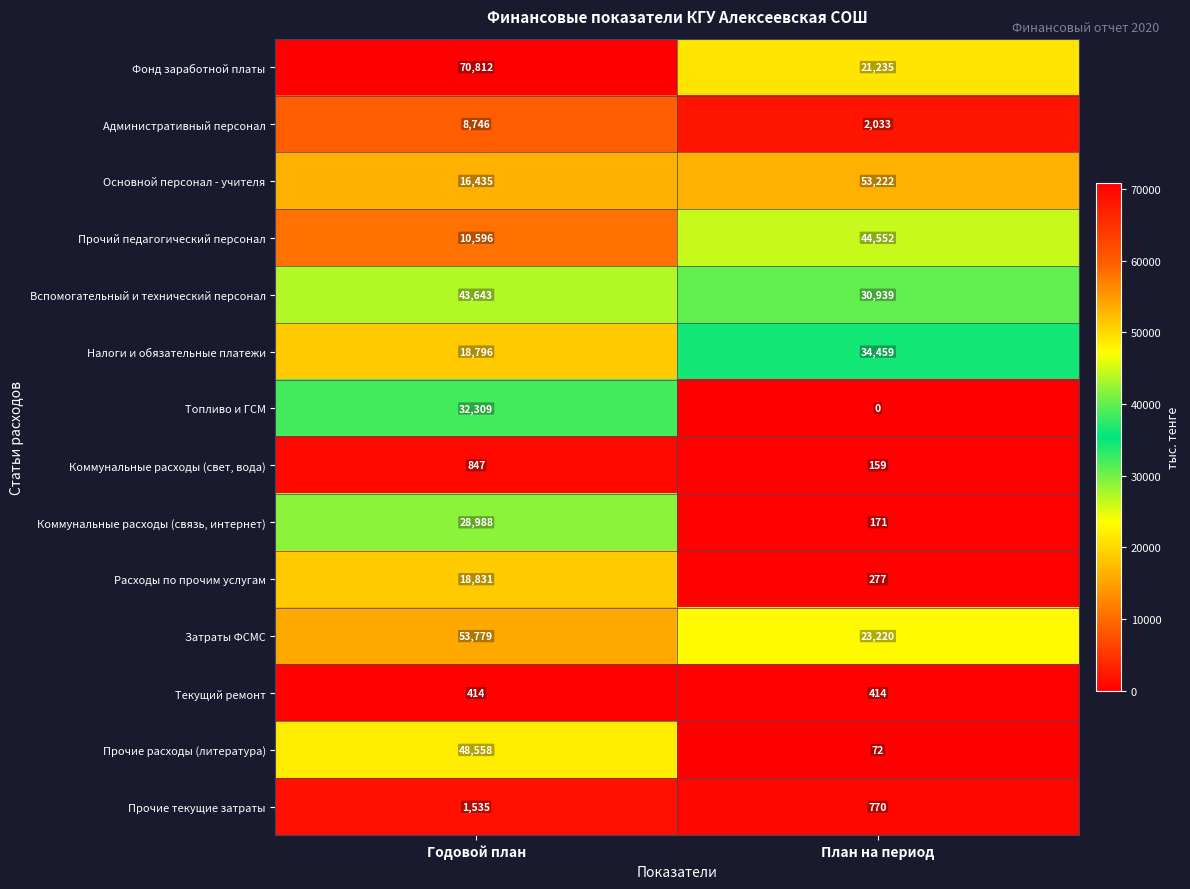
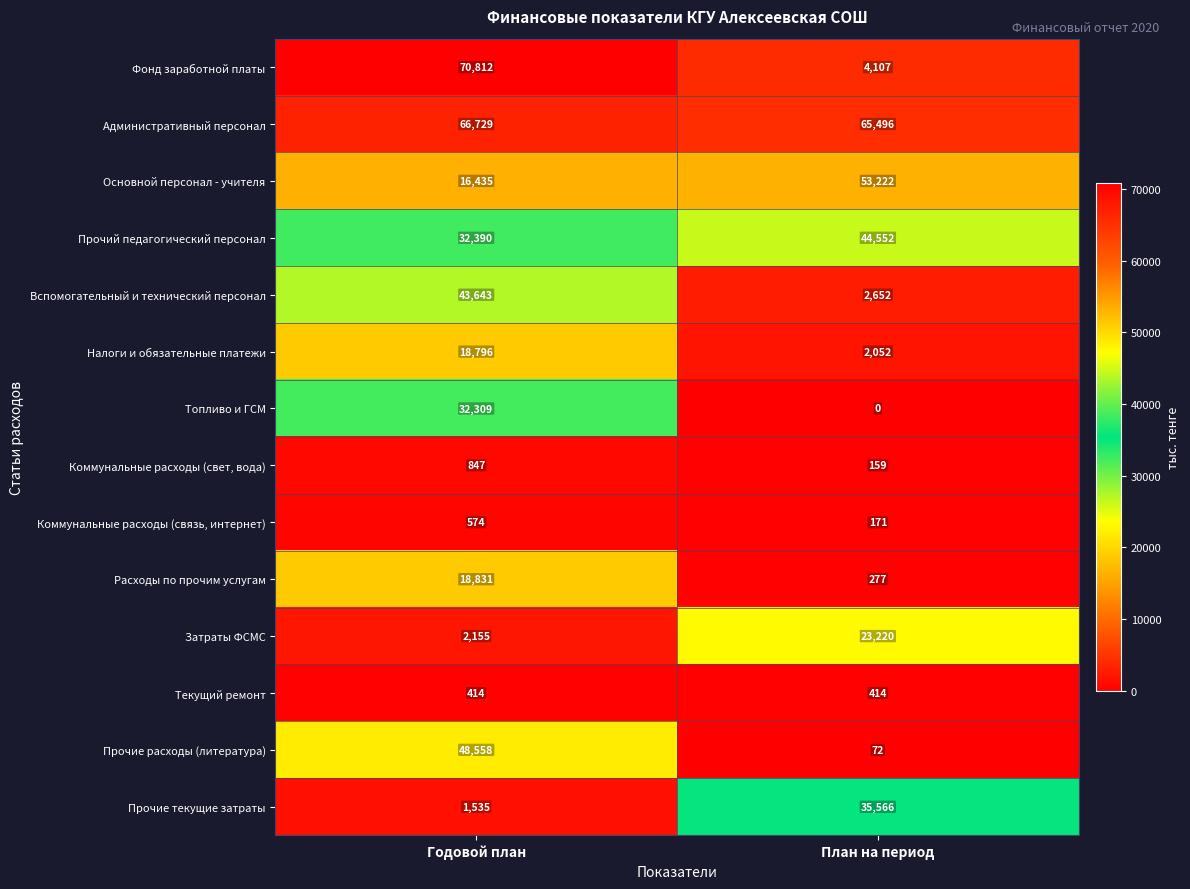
Фонд заработной платы, План на период: 21,235 -> 4,107
Административный персонал, Годовой план: 8,746 -> 66,729
Административный персонал, План на период: 2,033 -> 65,496
Прочий педагогический персонал, Годовой план: 10,596 -> 32,390
Вспомогательный и технический персонал, План на период: 30,939 -> 2,652
Налоги и обязательные платежи, План на период: 34,459 -> 2,052
Коммунальные расходы (связь, интернет), Годовой план: 28,988 -> 574
Затраты ФСМС, Годовой план: 53,779 -> 2,155
Прочие текущие затраты, План на период: 770 -> 35,566
